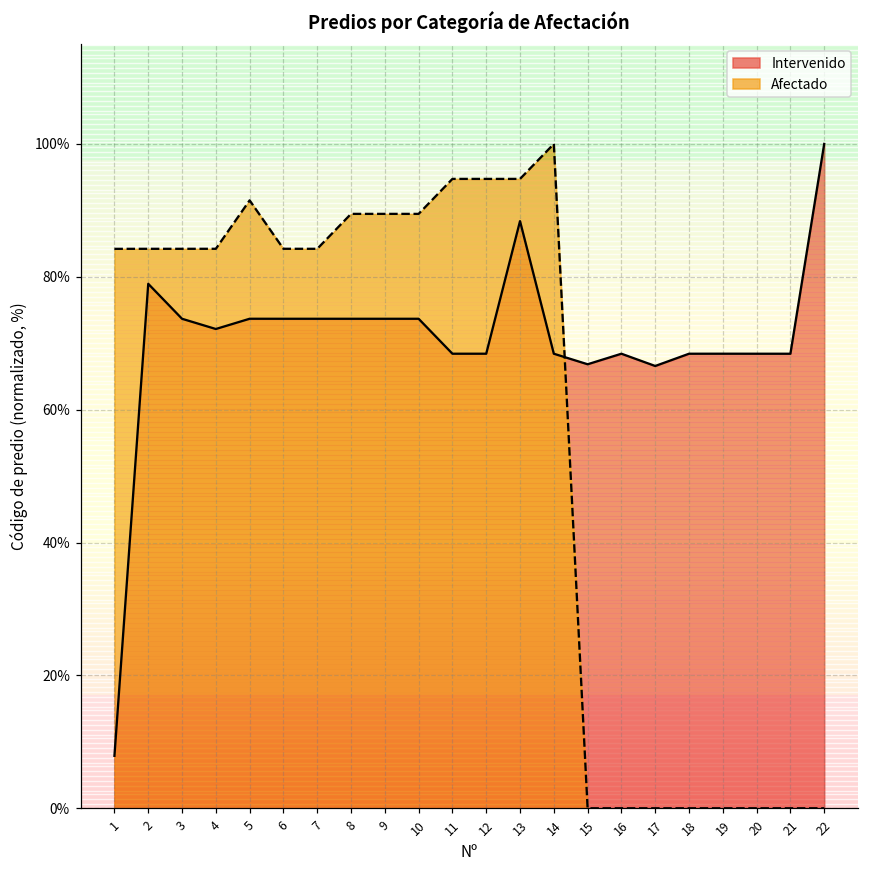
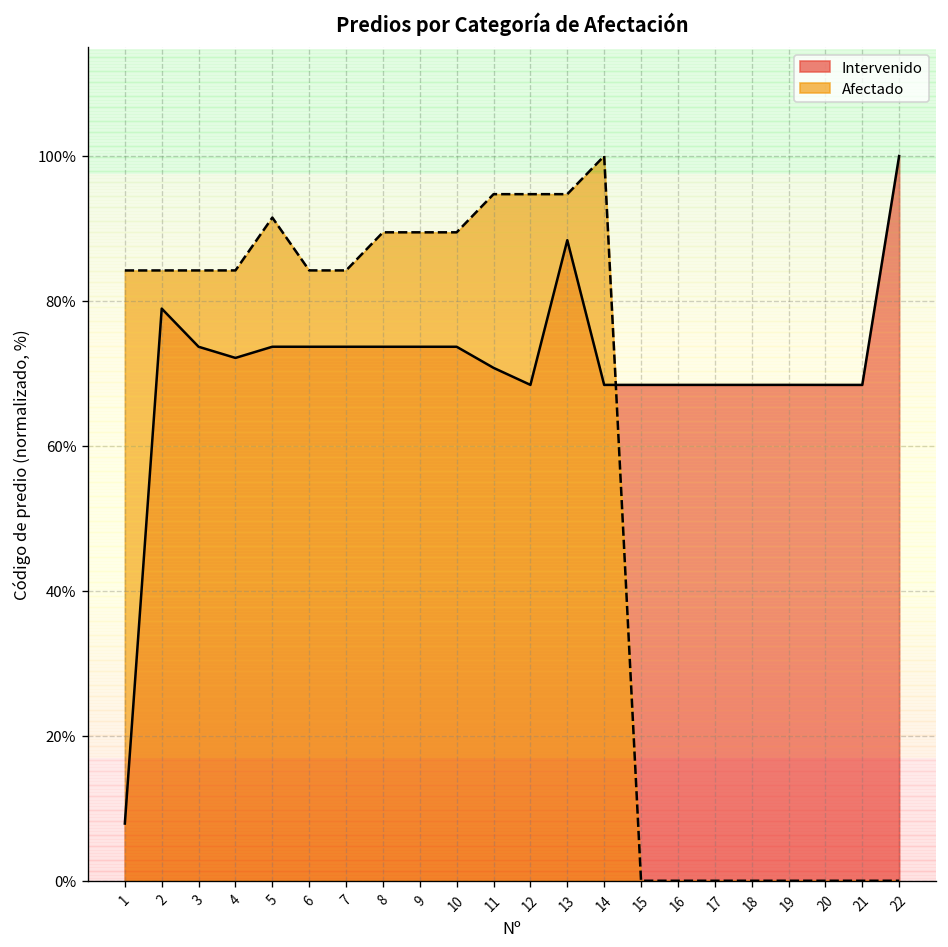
Intervenido, 11: 68% -> 71%
Intervenido, 15: 67% -> 68%
Intervenido, 17: 67% -> 68%
